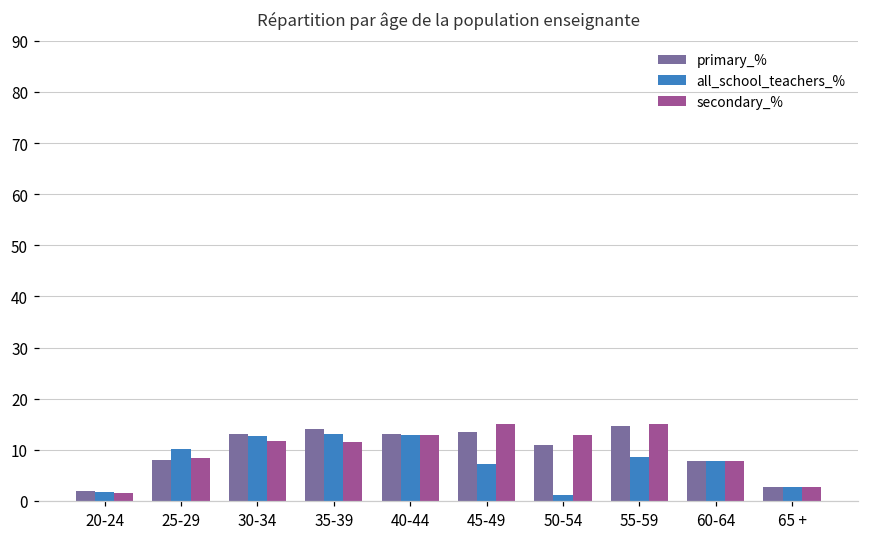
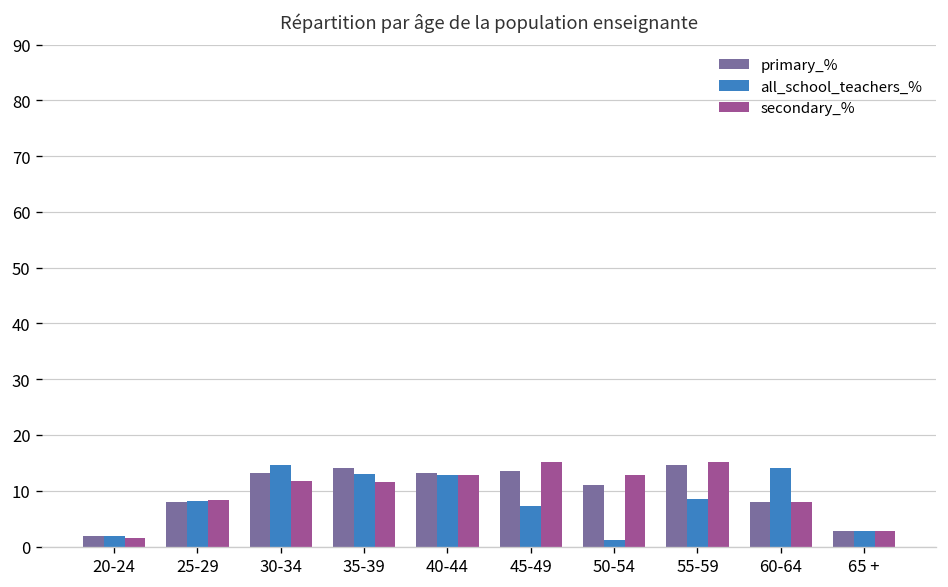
all_school_teachers_%, 25-29: 10 -> 8
all_school_teachers_%, 30-34: 13 -> 15
all_school_teachers_%, 60-64: 8 -> 14
